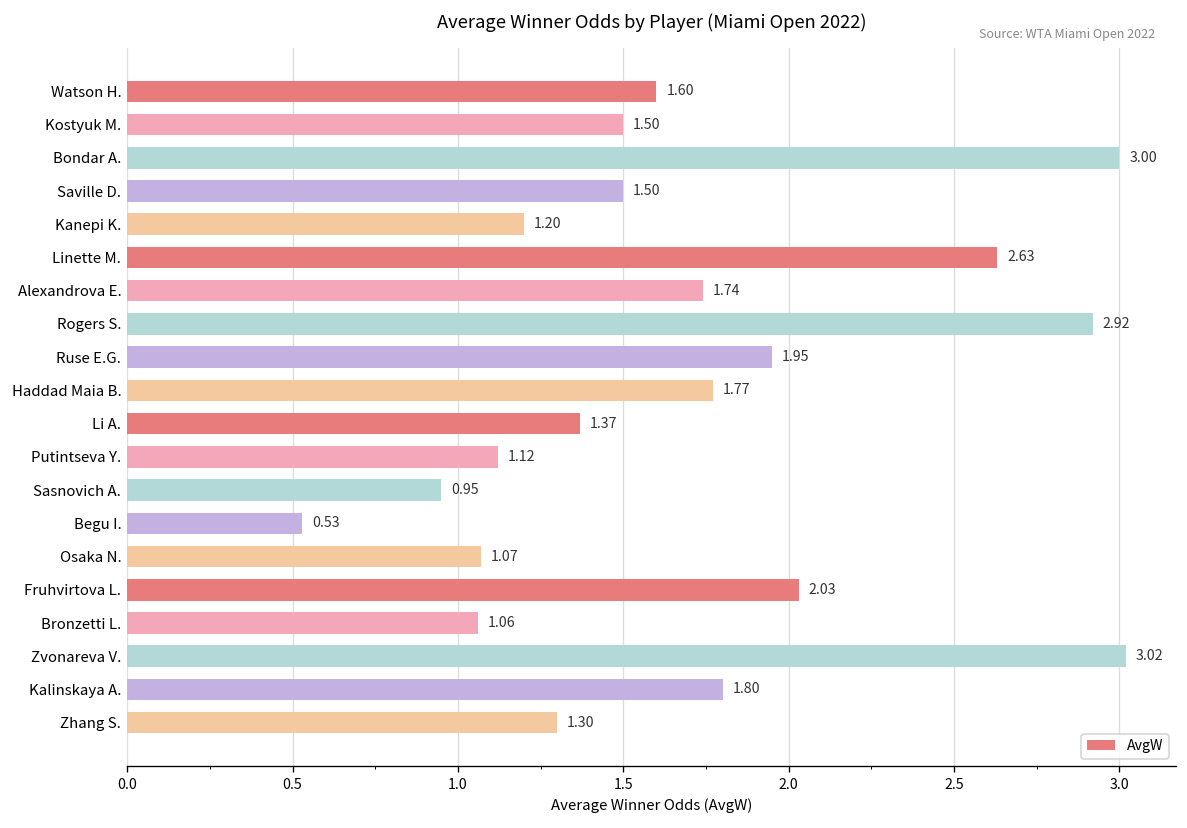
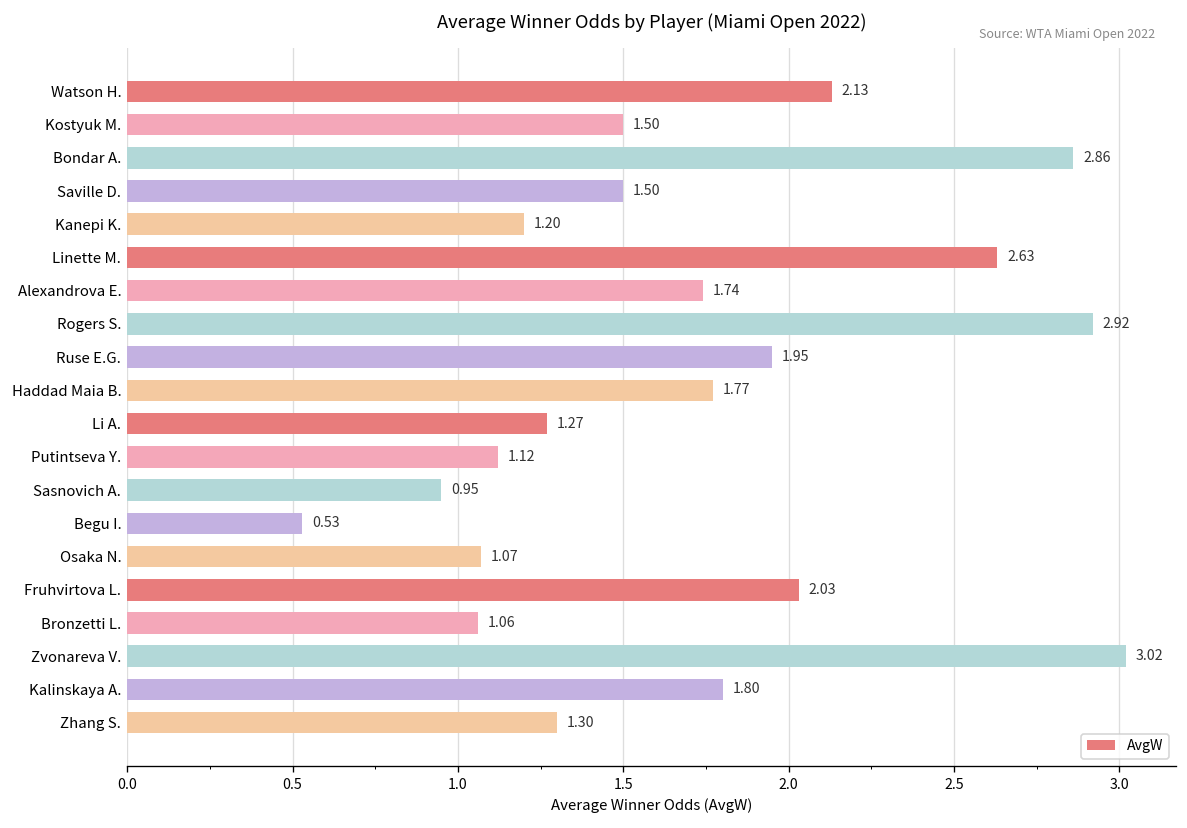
Watson H.: 1.60 -> 2.13
Bondar A.: 3.00 -> 2.86
Li A.: 1.37 -> 1.27
